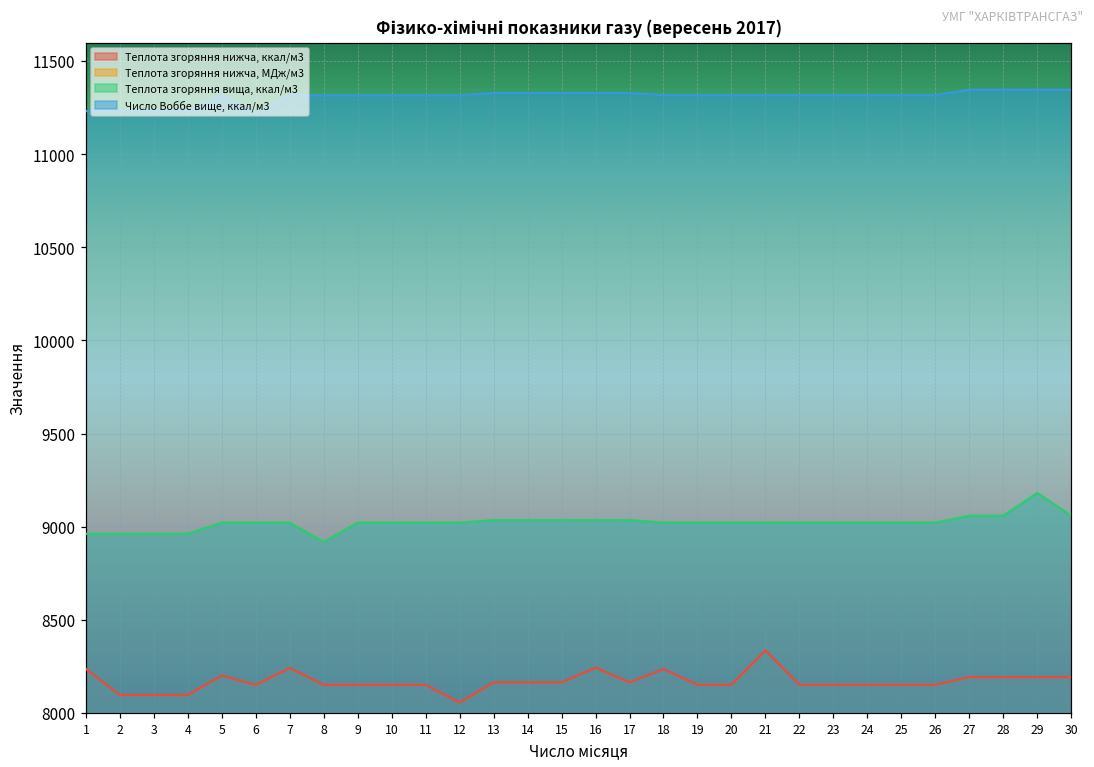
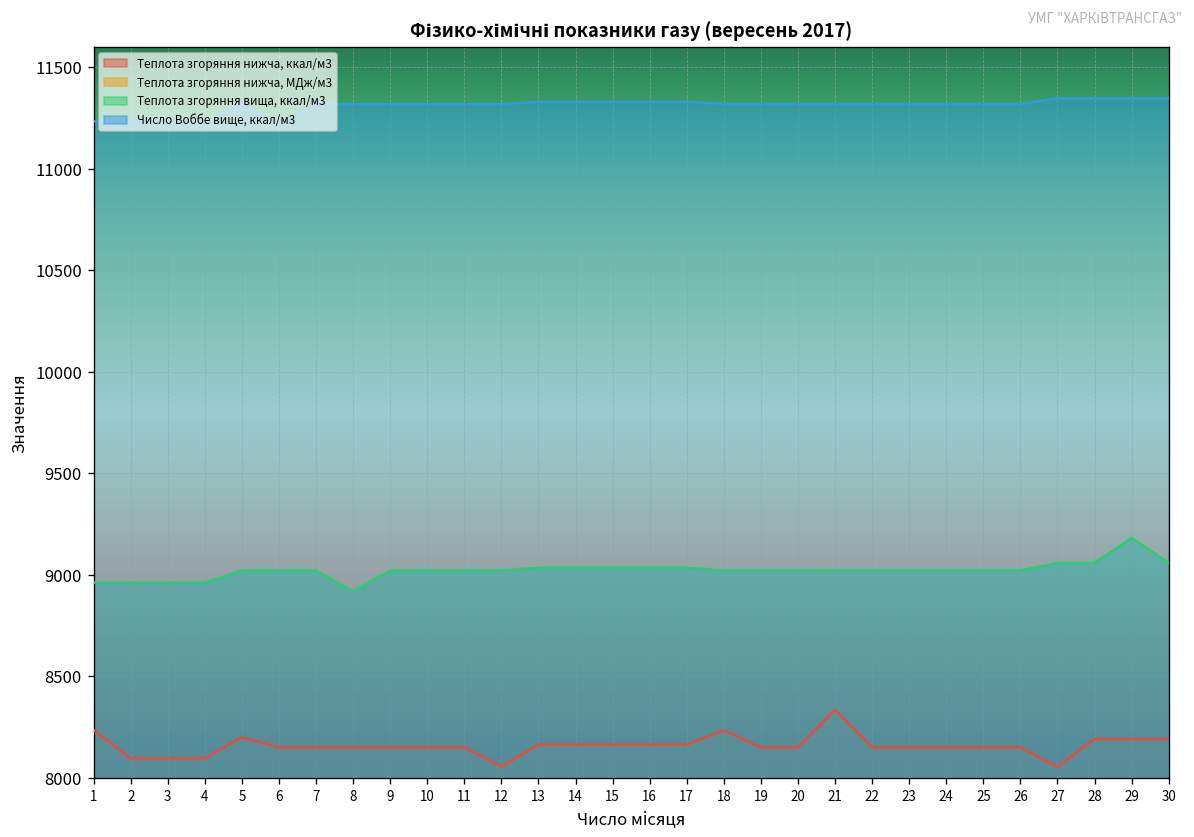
Теплота згоряння нижча, ккал/м3, 7: 8240 -> 8150
Теплота згоряння нижча, ккал/м3, 16: 8240 -> 8160
Теплота згоряння нижча, ккал/м3, 27: 8190 -> 8050
